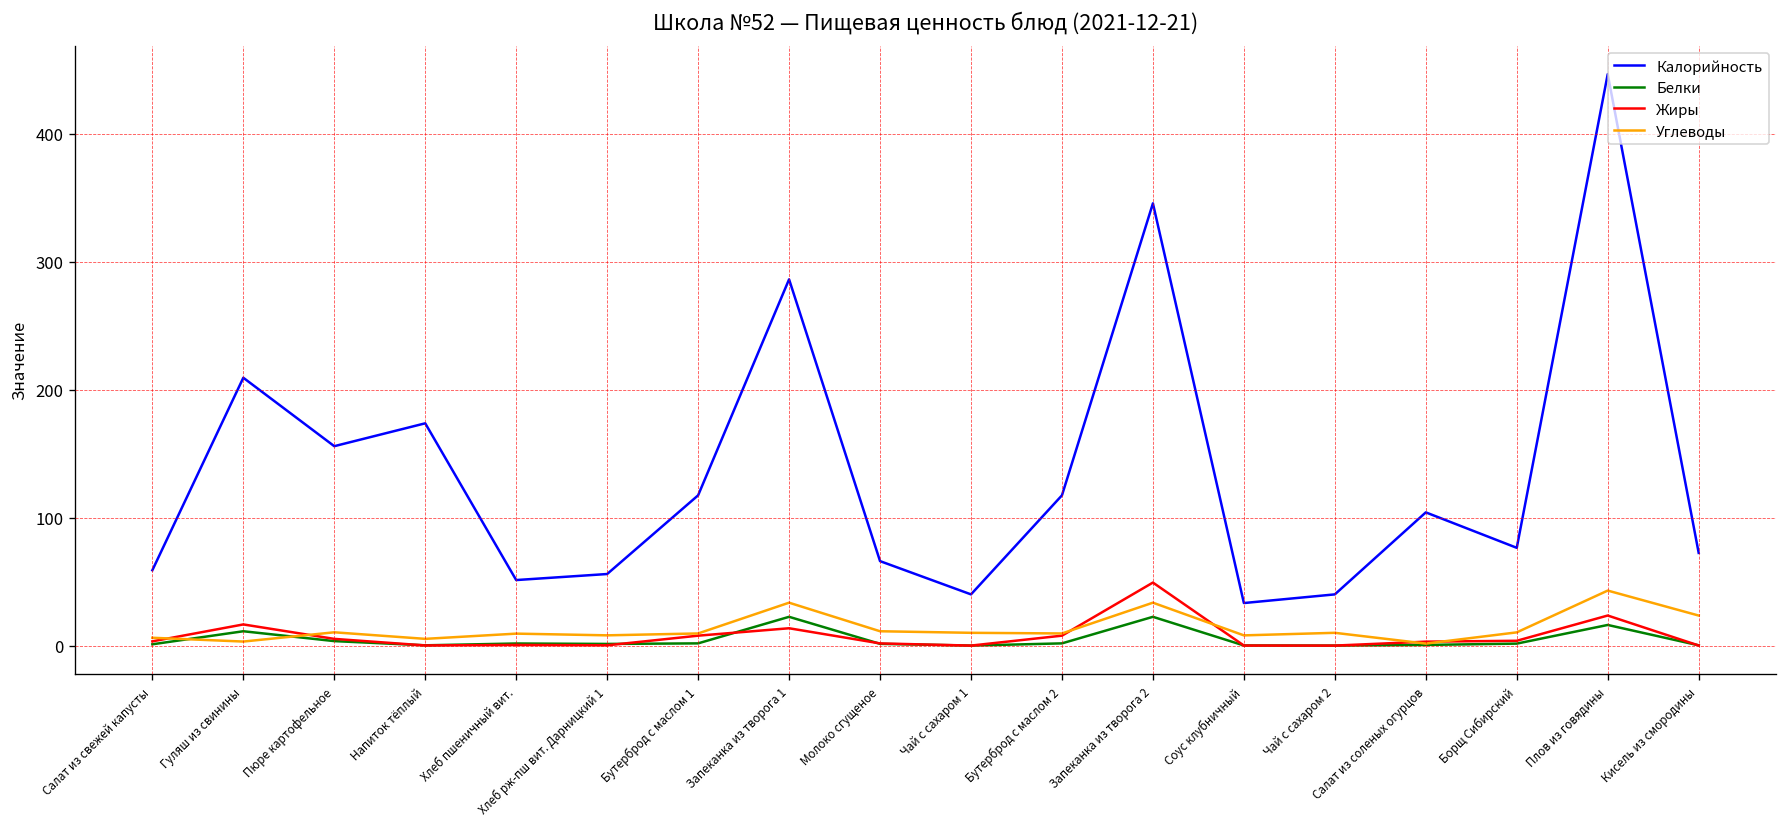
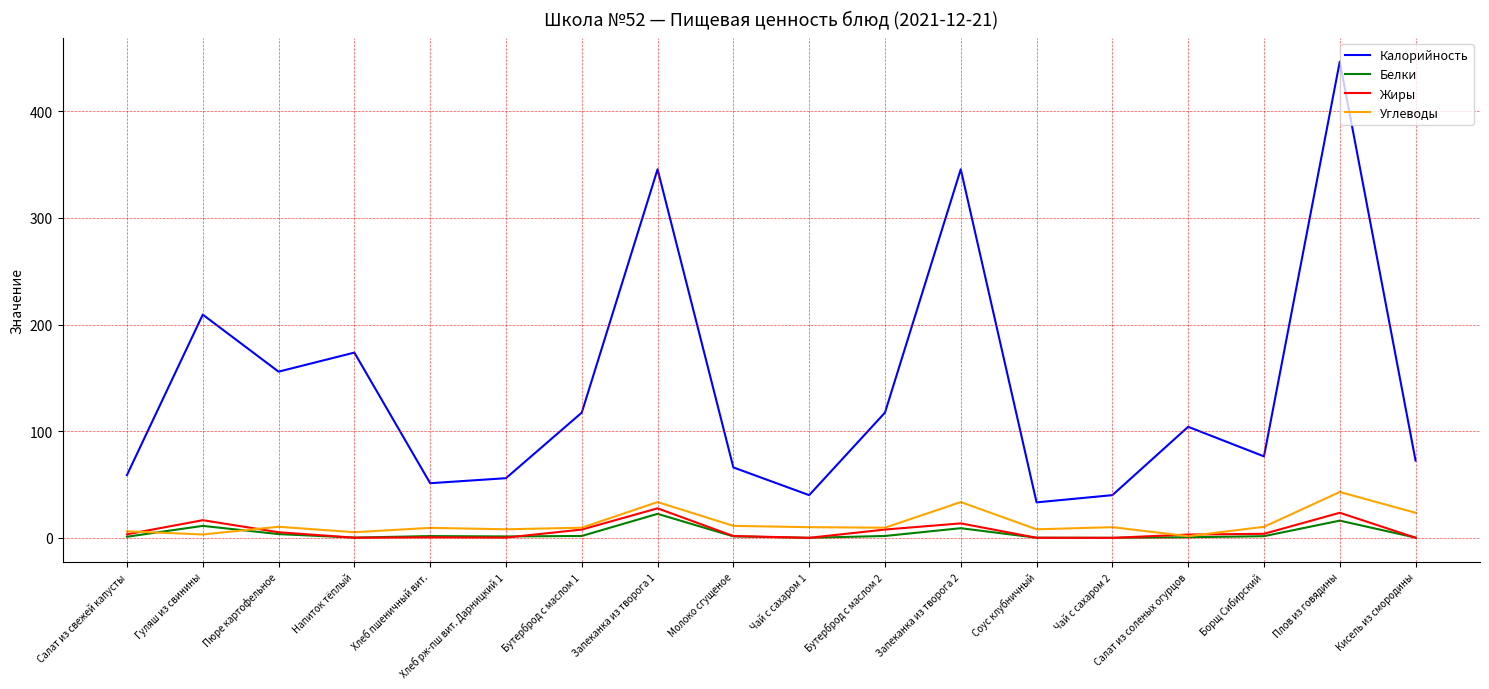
Калорийность, Запеканка из творога 1: 286 -> 346
Жиры, Запеканка из творога 1: 14 -> 28
Белки, Запеканка из творога 2: 22 -> 9
Жиры, Запеканка из творога 2: 49 -> 14
